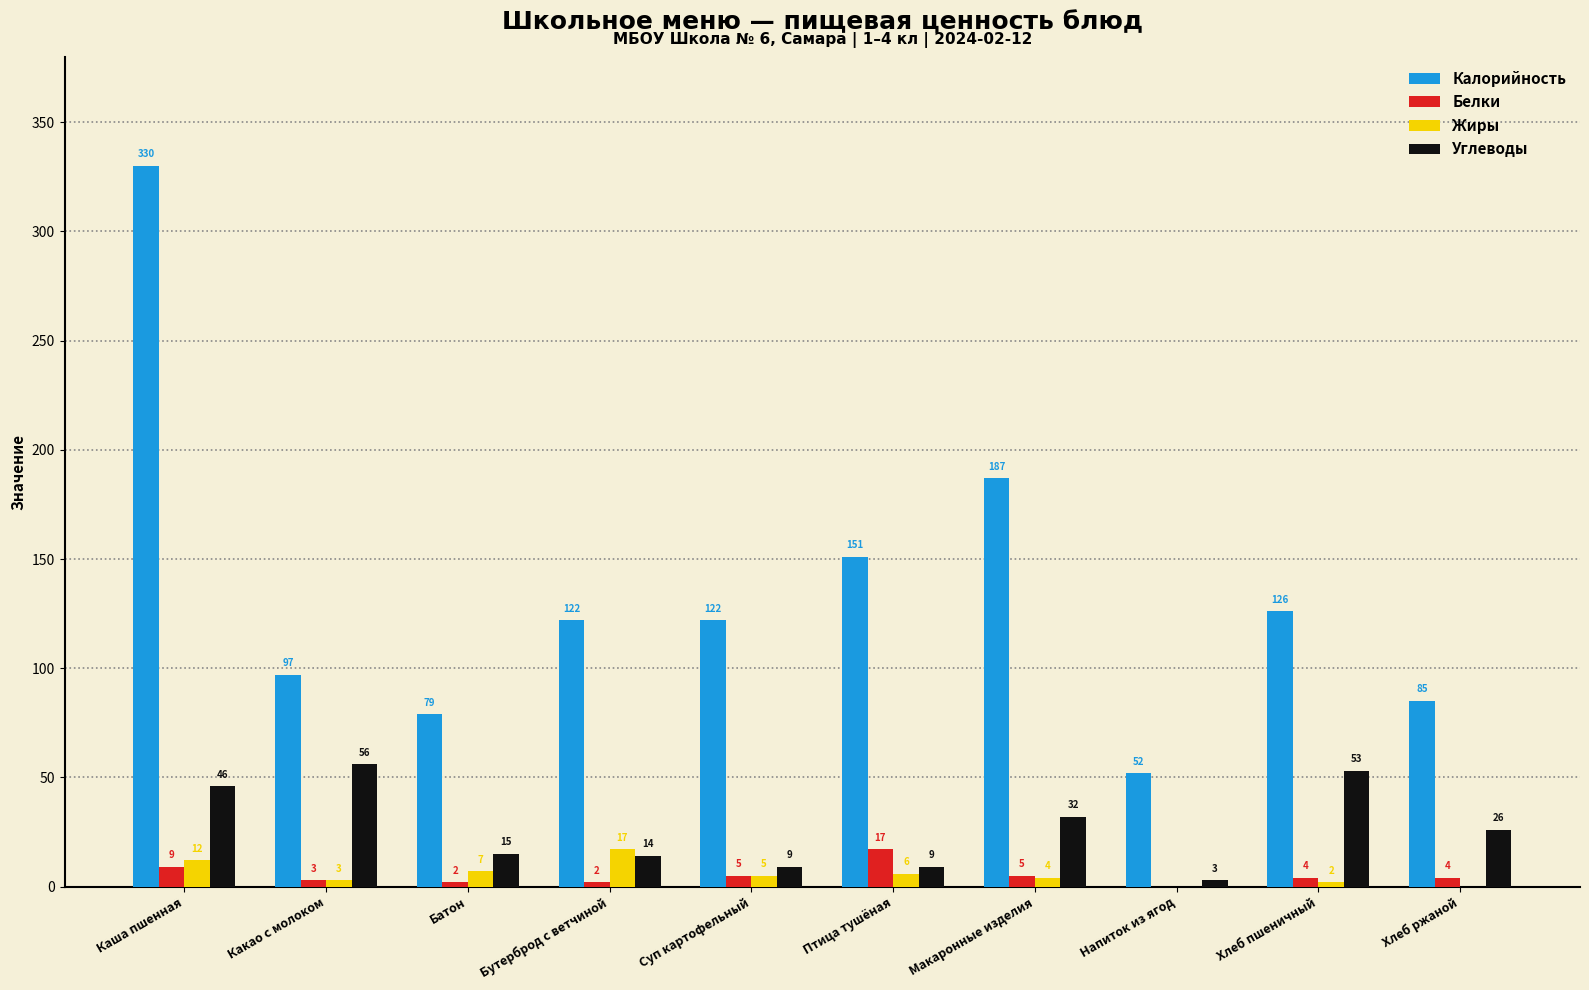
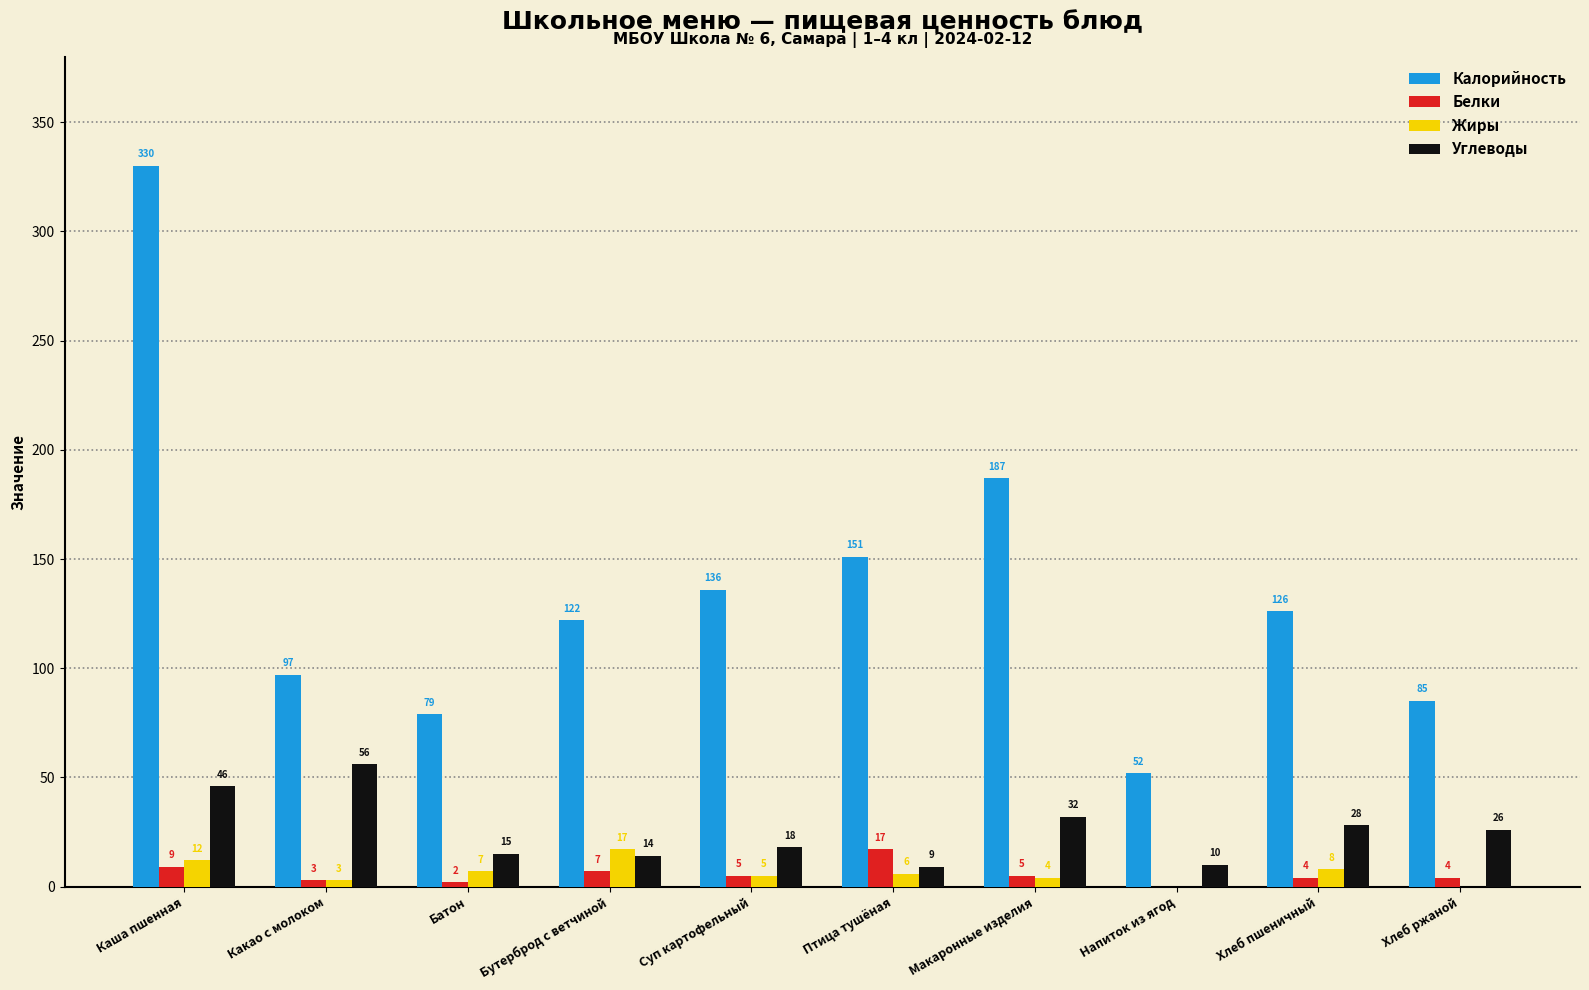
Белки, Бутерброд с ветчиной: 2 -> 7
Калорийность, Суп картофельный: 122 -> 136
Углеводы, Суп картофельный: 9 -> 18
Углеводы, Напиток из ягод: 3 -> 10
Жиры, Хлеб пшеничный: 2 -> 8
Углеводы, Хлеб пшеничный: 53 -> 28
